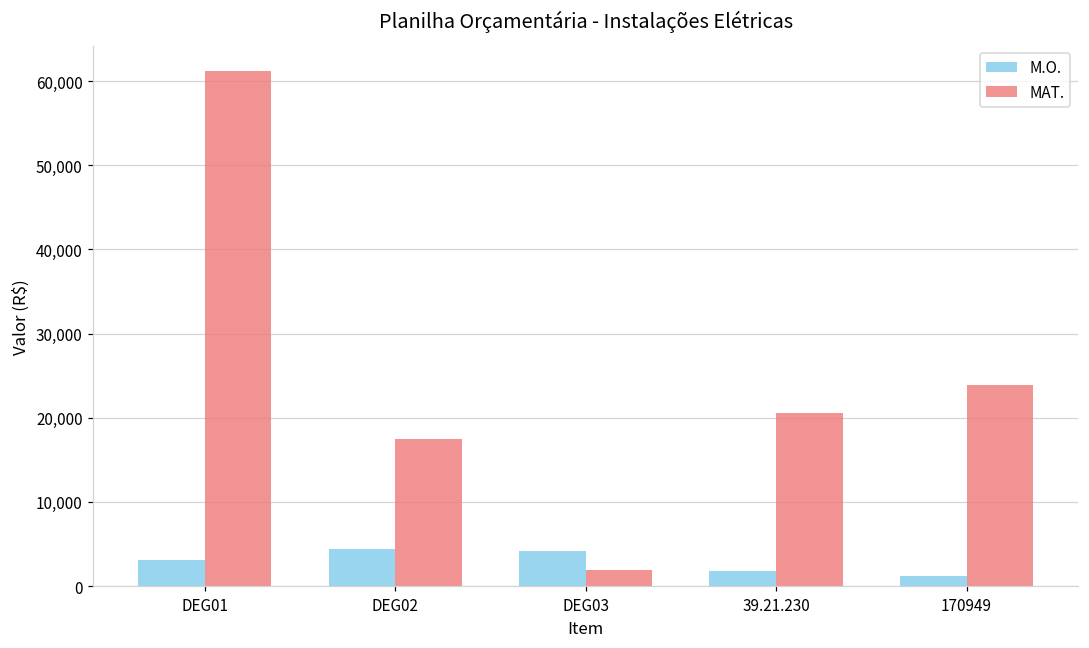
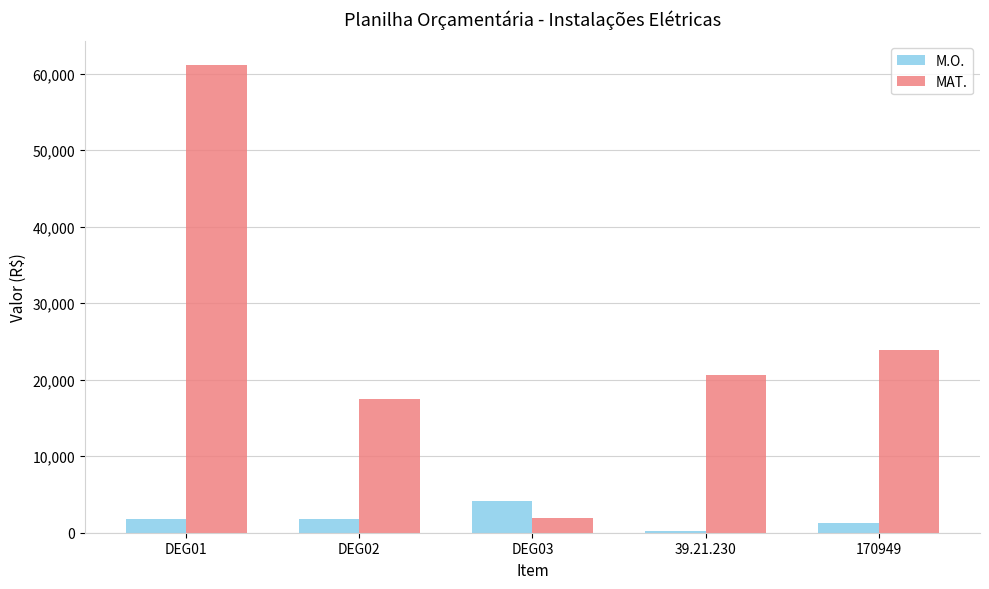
M.O., DEG01: 3,000 -> 2,000
M.O., DEG02: 4,000 -> 2,000
M.O., 39.21.230: 2,000 -> 0
